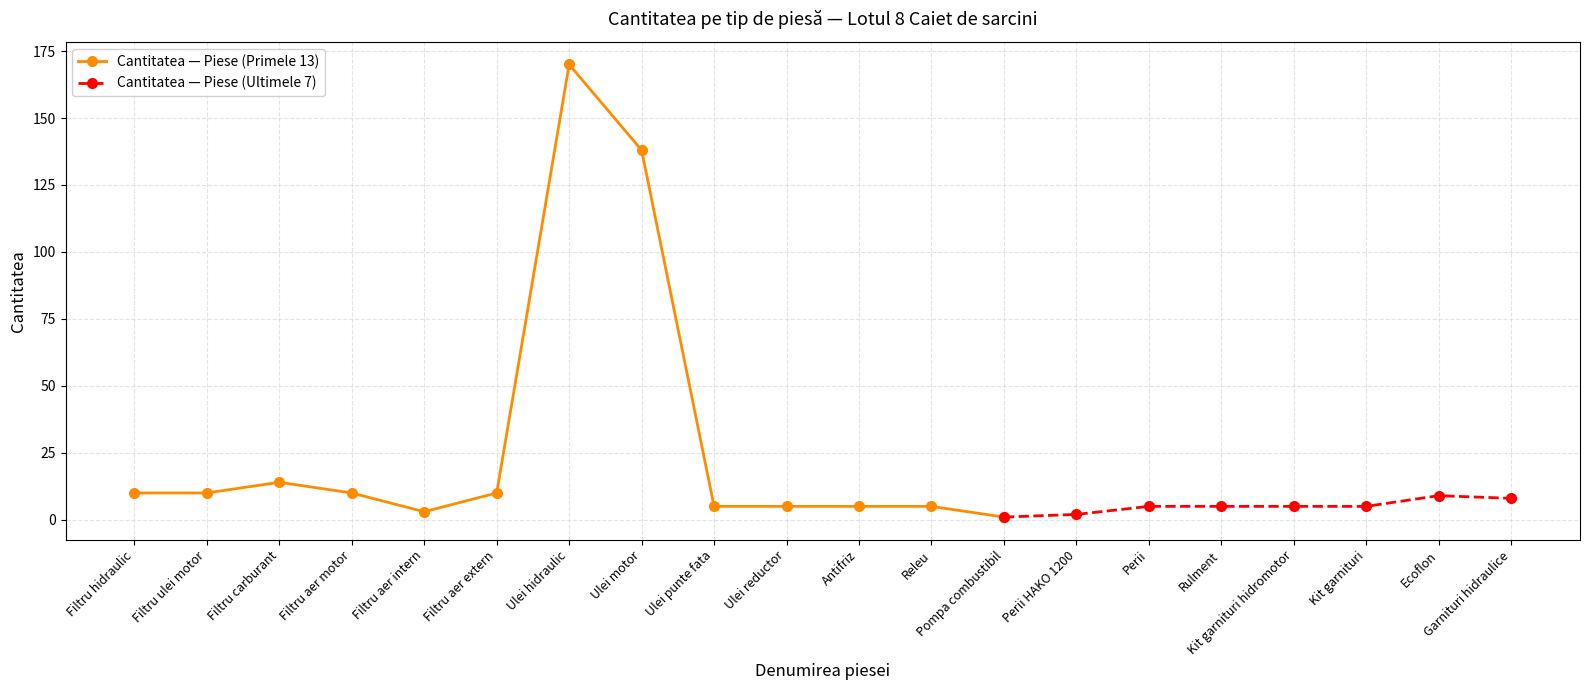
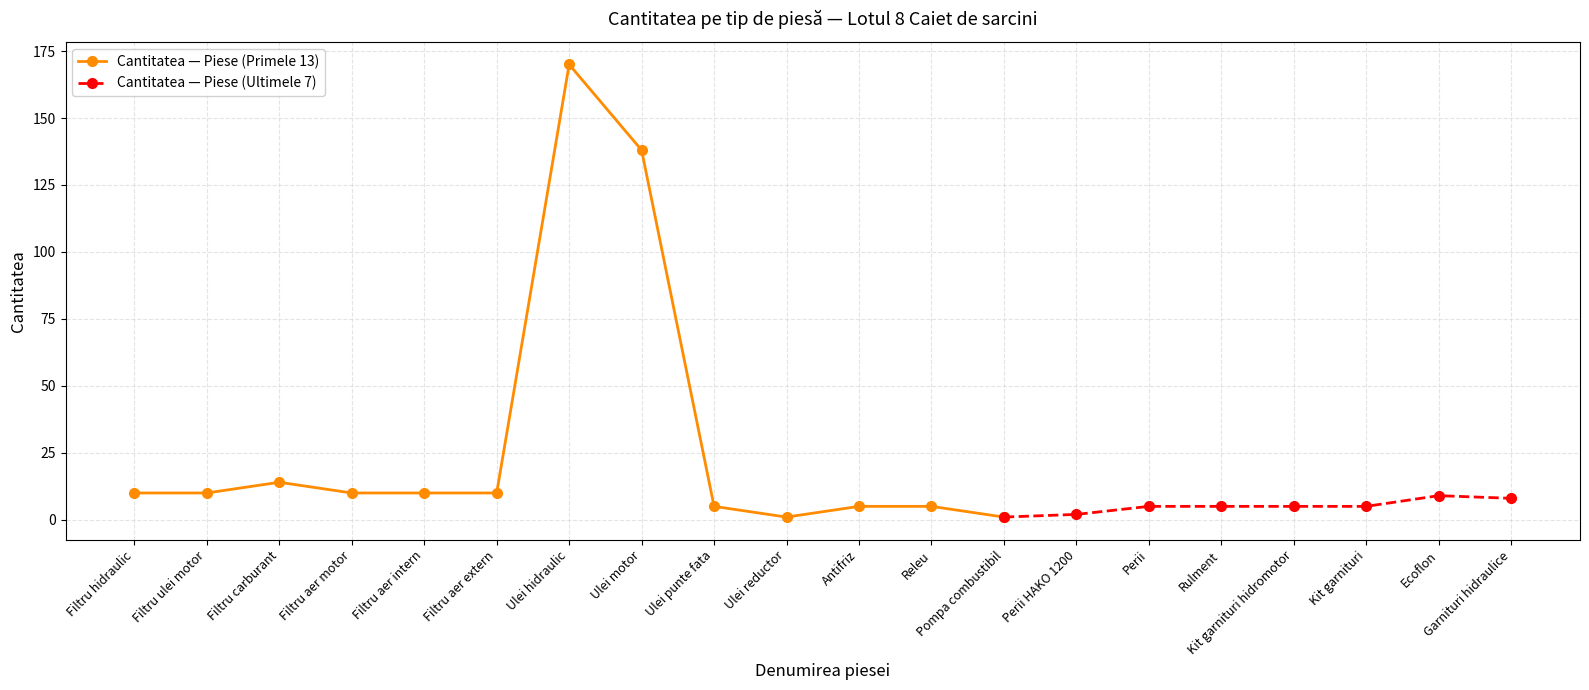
Cantitatea — Piese (Primele 13), Filtru aer intern: 3 -> 10
Cantitatea — Piese (Primele 13), Ulei reductor: 5 -> 1
